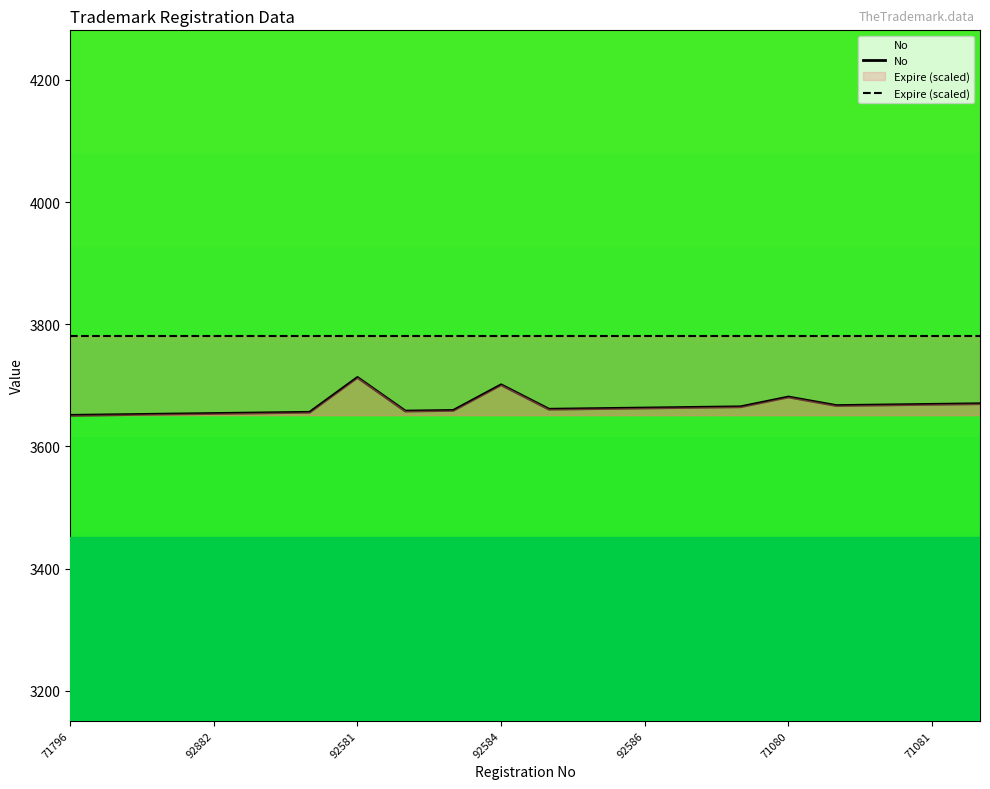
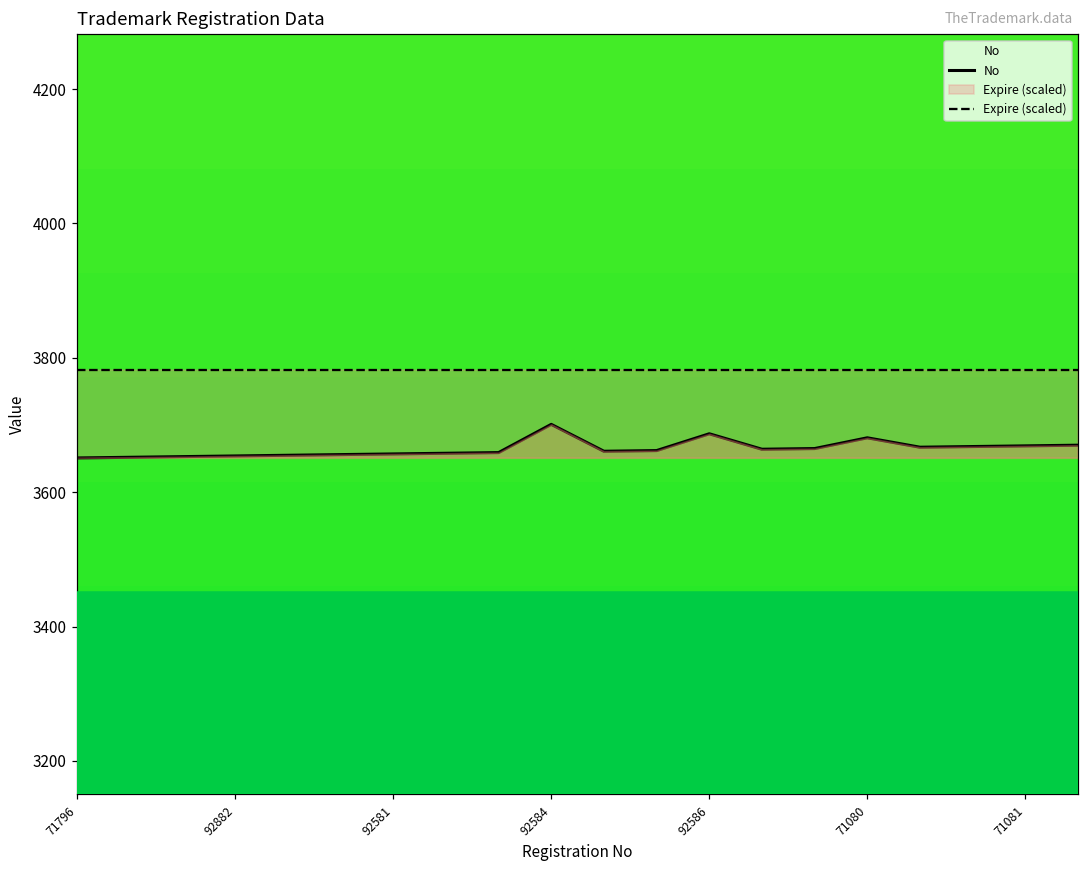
No, 92581: 3710 -> 3660
No, 92586: 3660 -> 3690
